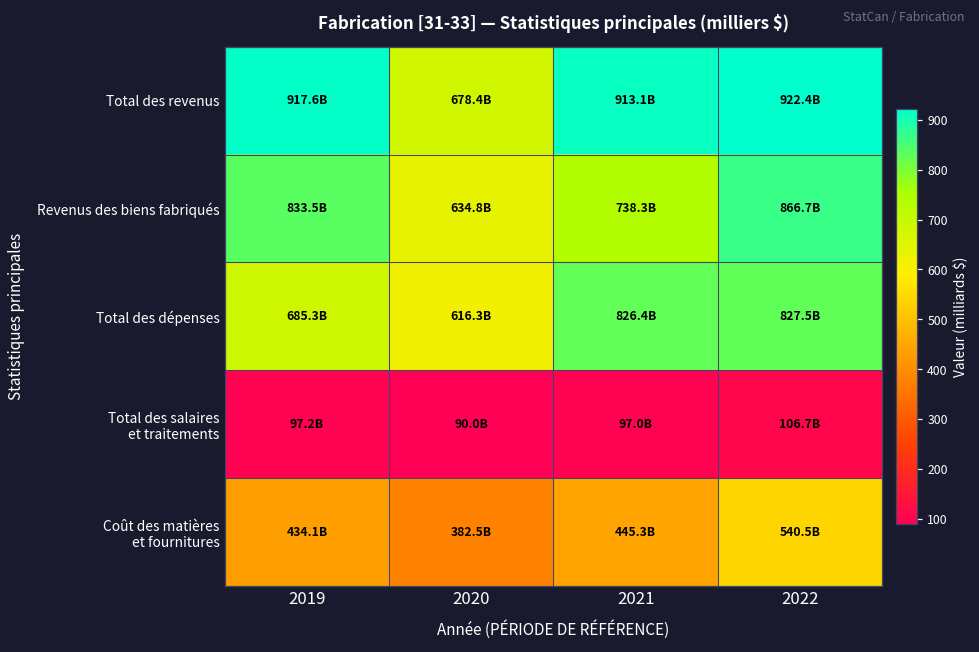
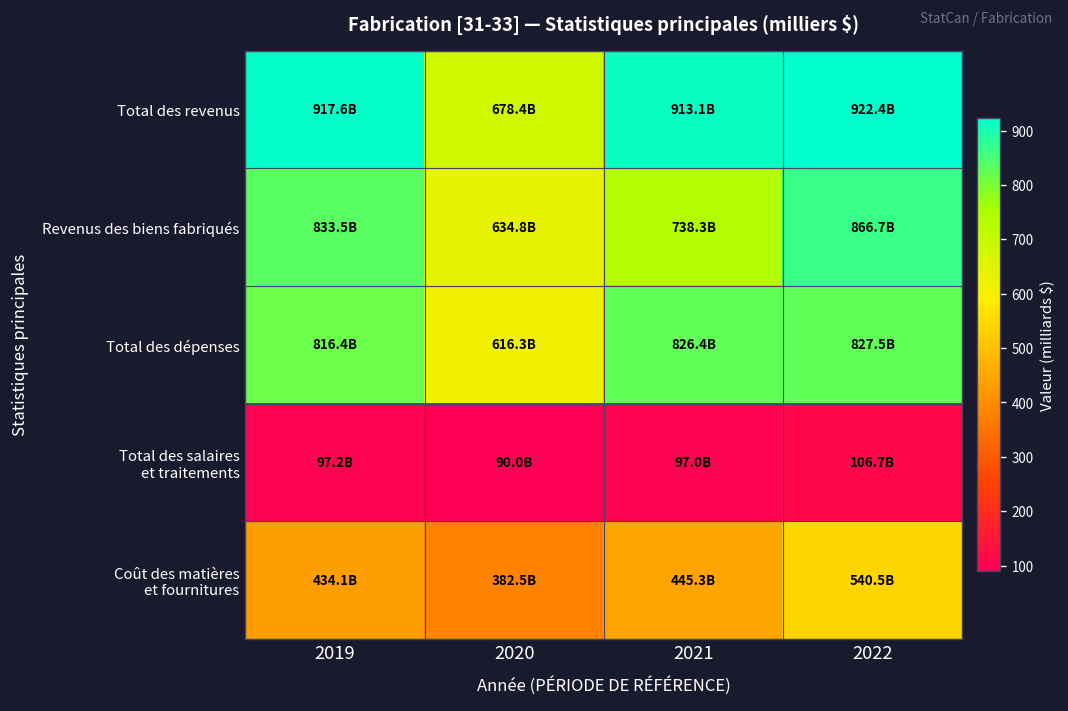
Total des dépenses, 2019: 685.3B -> 816.4B
